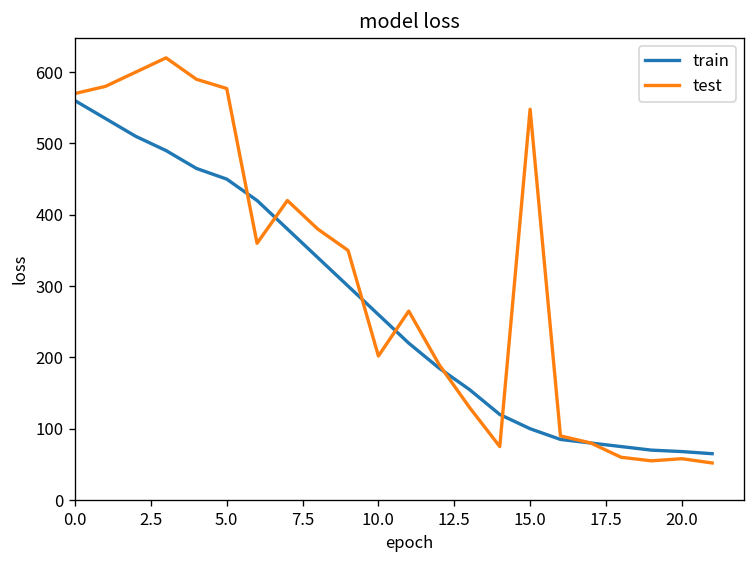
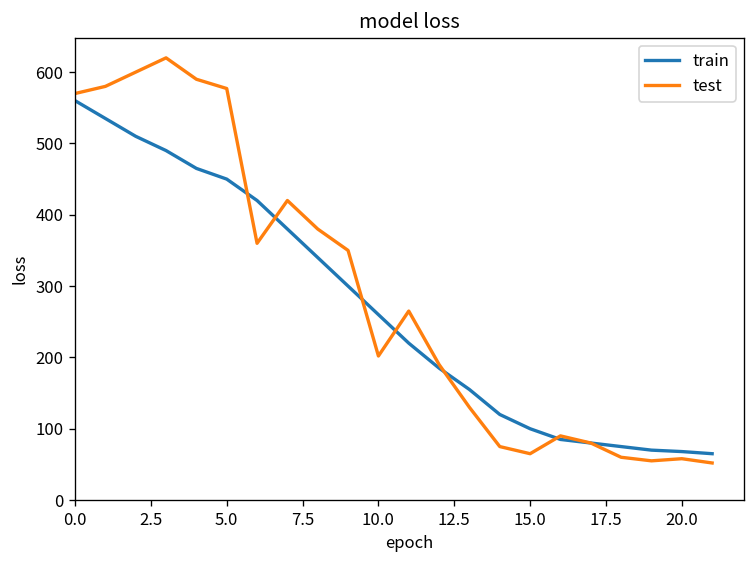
test, 15.0: 550 -> 70
